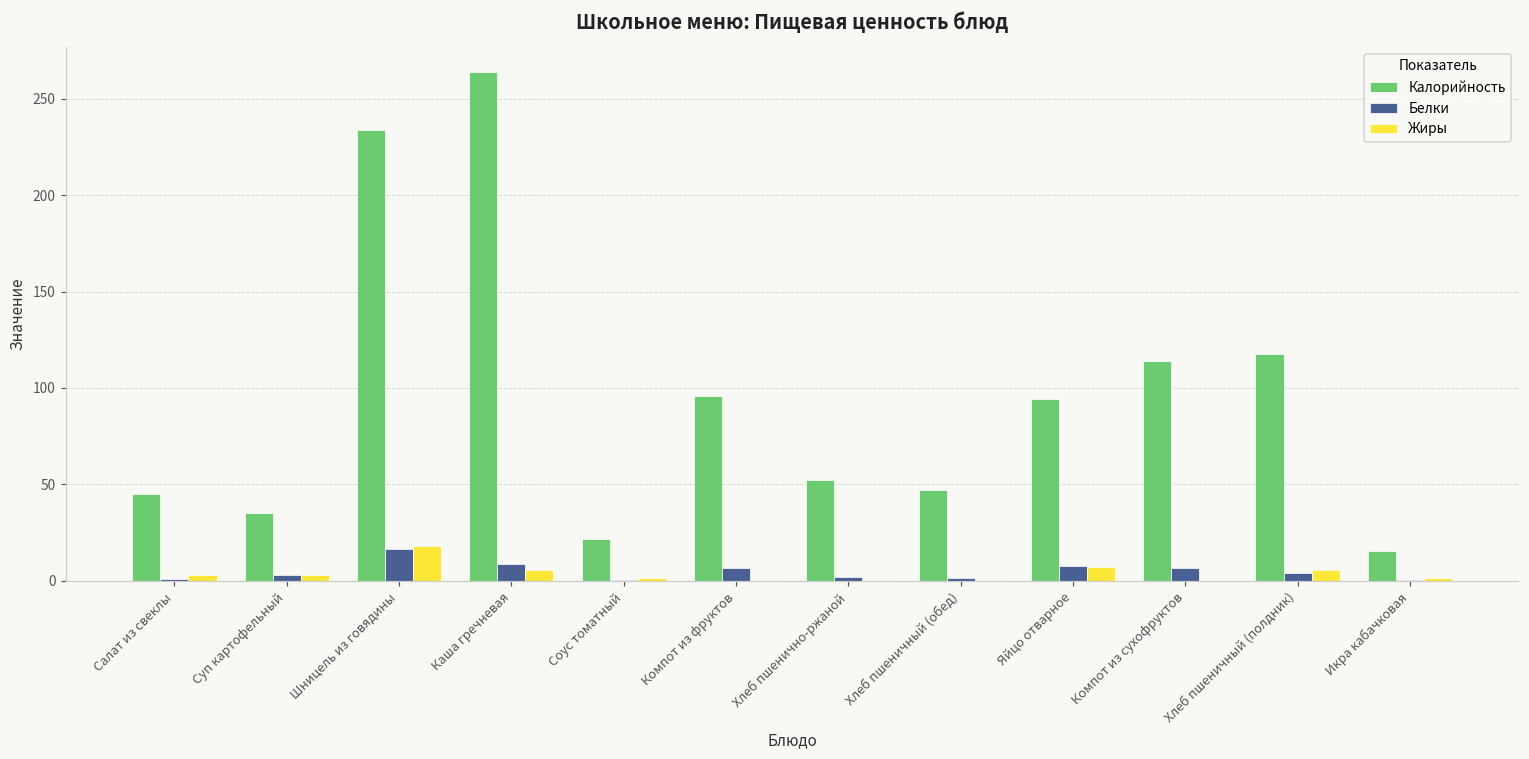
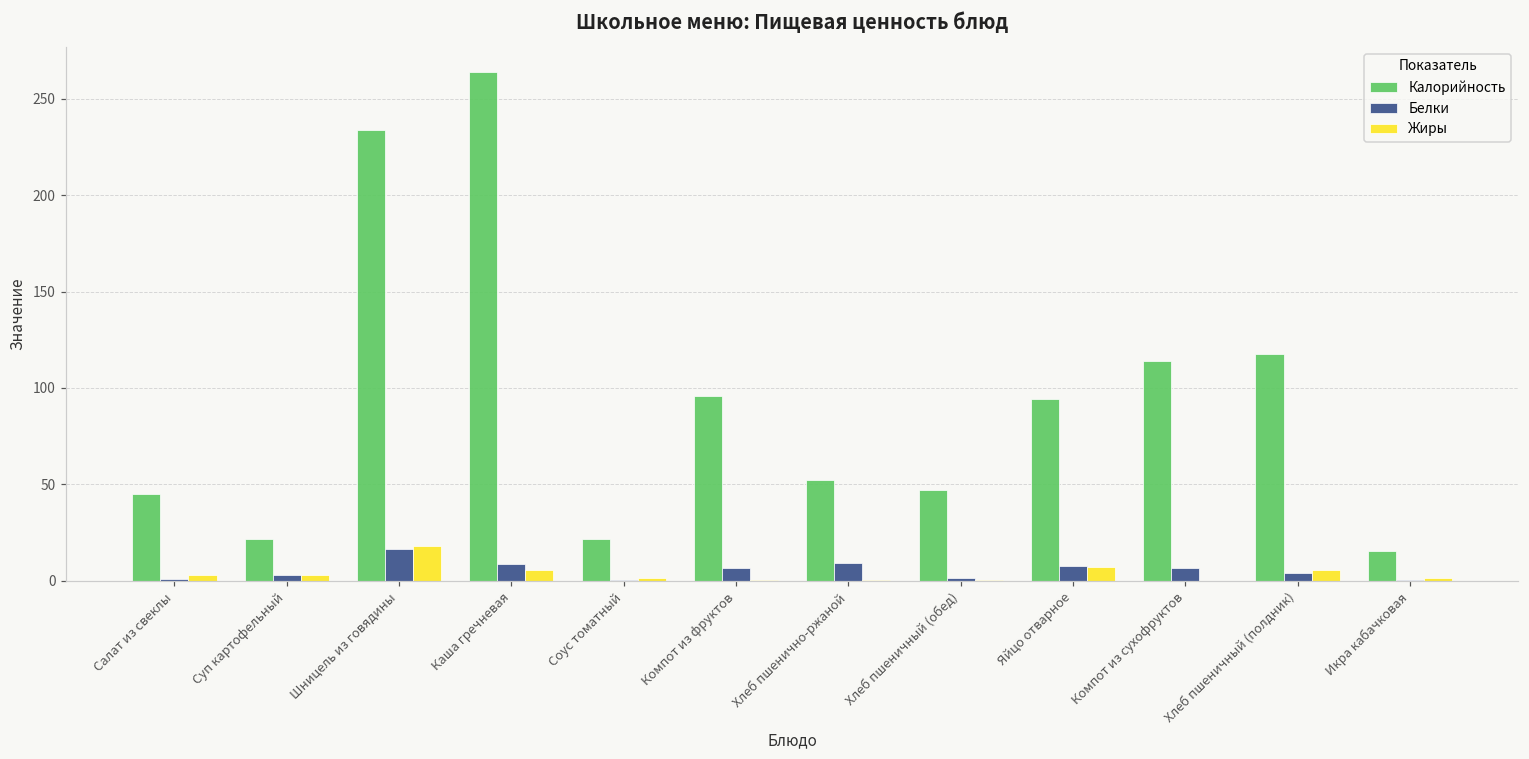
Калорийность, Суп картофельный: 35 -> 22
Белки, Хлеб пшенично-ржаной: 2 -> 9
